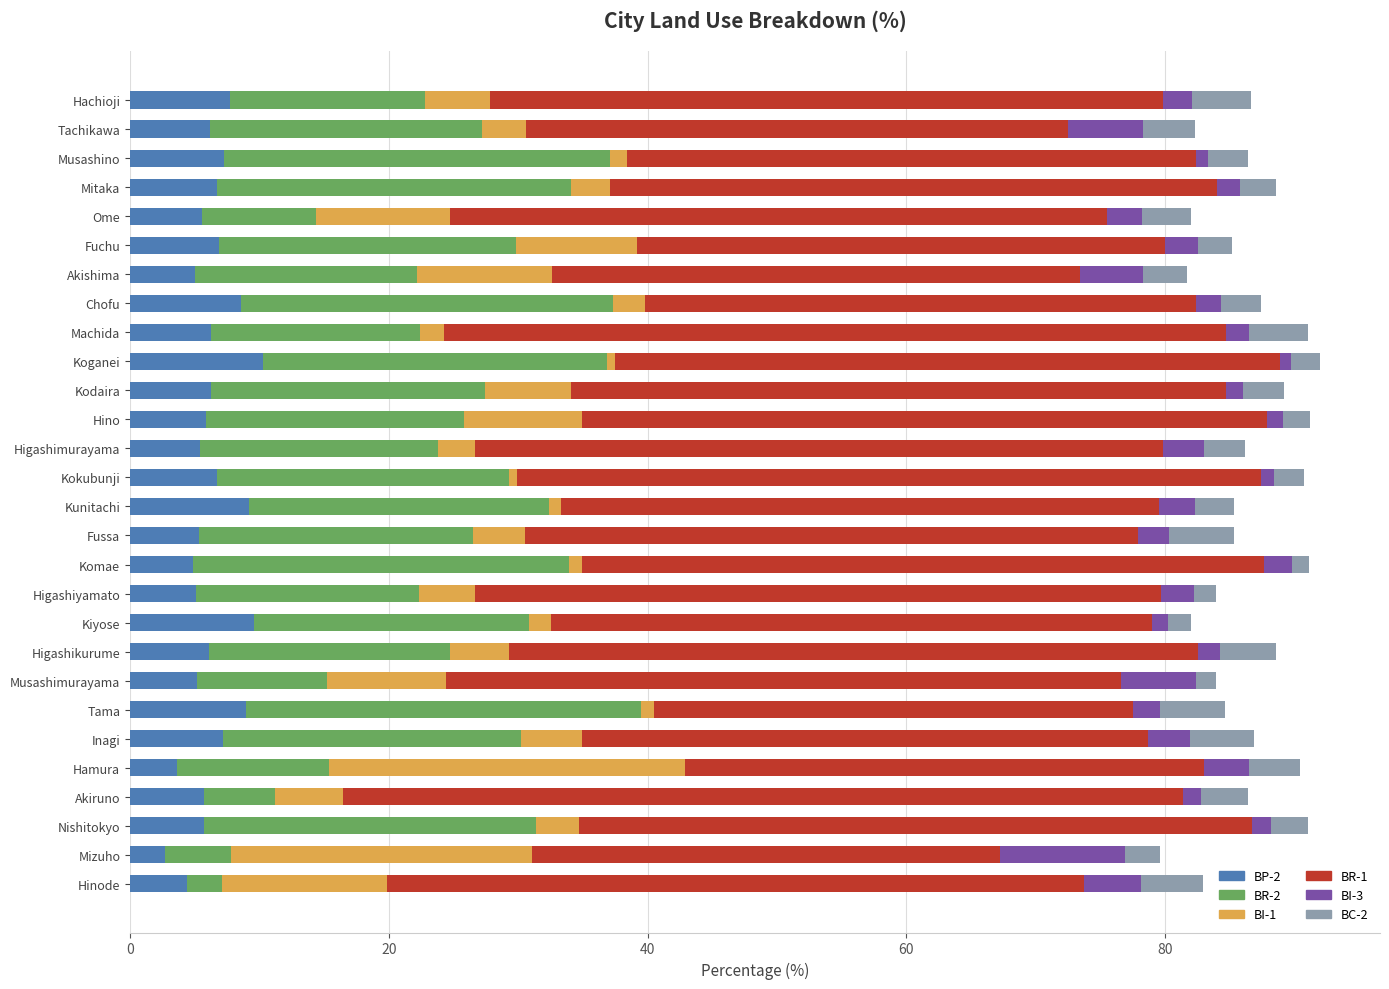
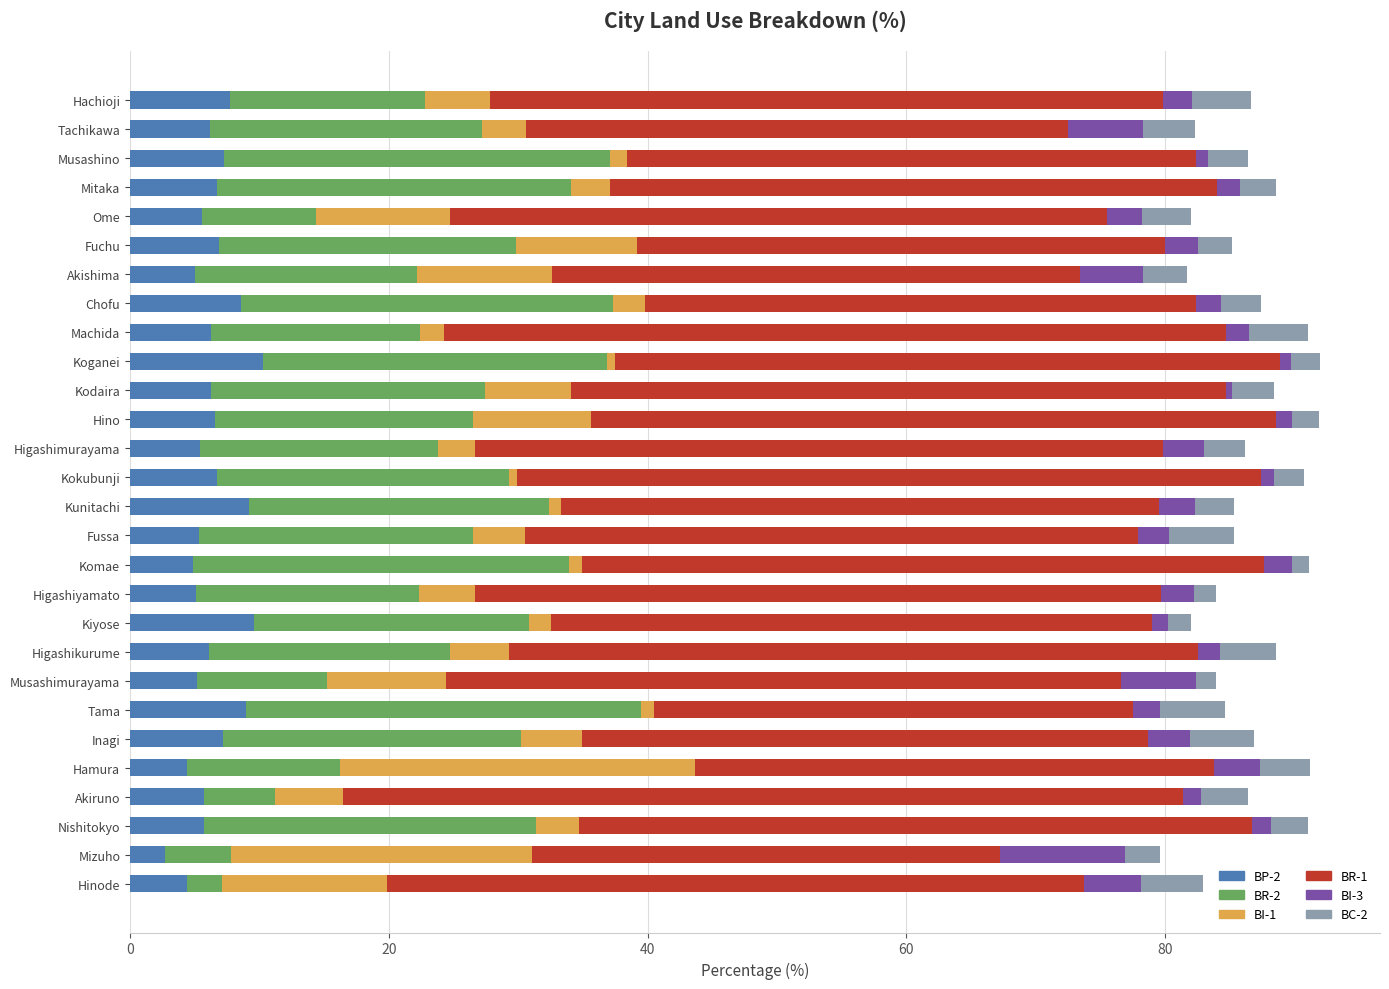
BI-3, Kodaira: 1.3 -> 0.5
BP-2, Hino: 5.9 -> 6.6
BP-2, Hamura: 3.6 -> 4.4
